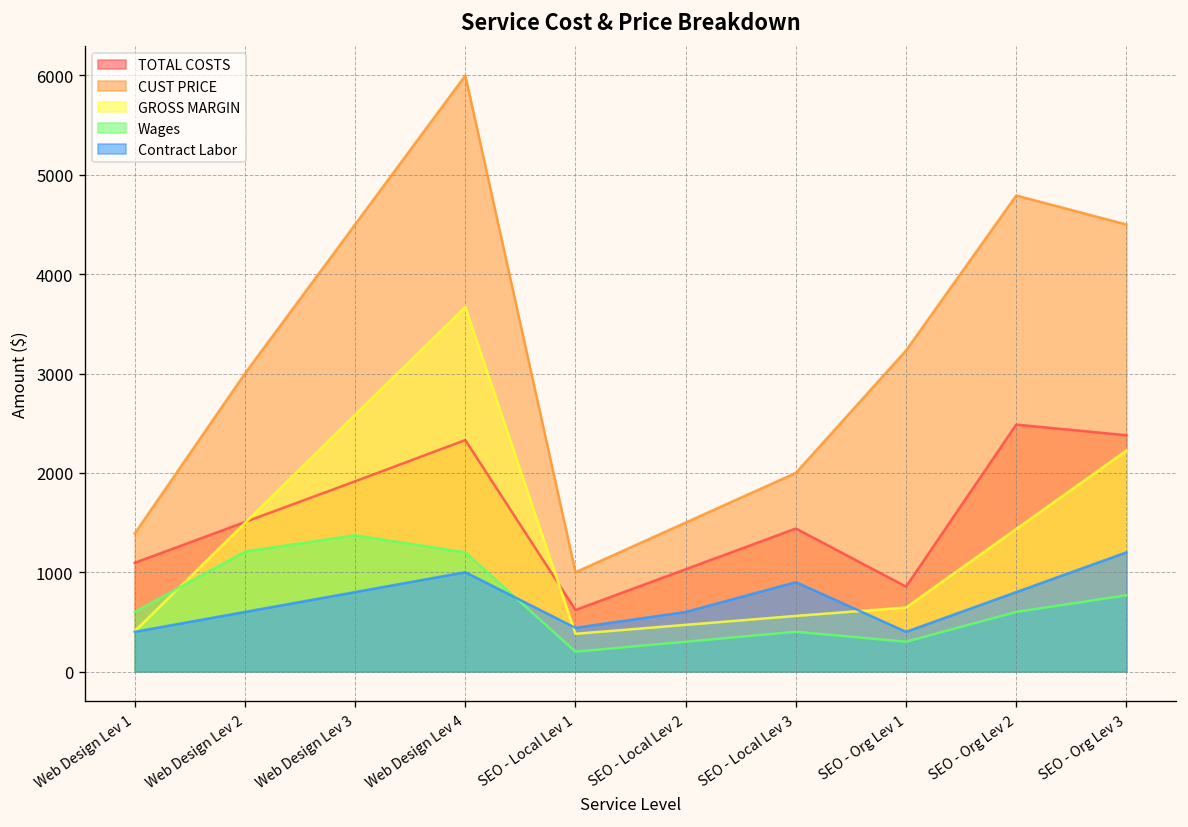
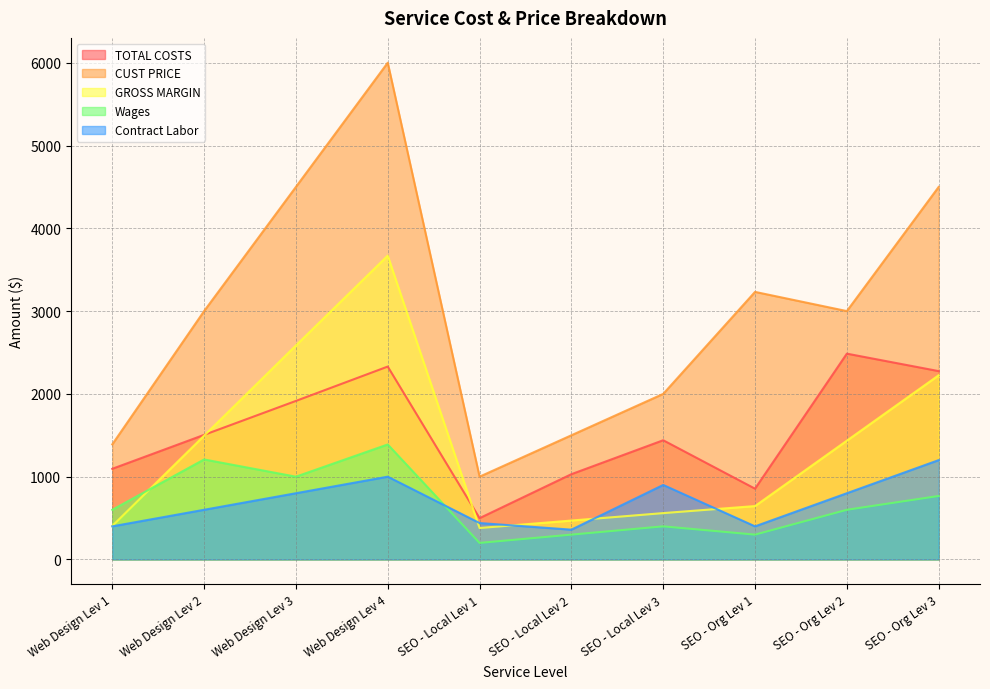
Wages, Web Design Lev 3: 1400 -> 1000
Wages, Web Design Lev 4: 1200 -> 1400
TOTAL COSTS, SEO - Local Lev 1: 600 -> 500
Contract Labor, SEO - Local Lev 2: 600 -> 400
CUST PRICE, SEO - Org Lev 2: 4800 -> 3000
TOTAL COSTS, SEO - Org Lev 3: 2400 -> 2300
